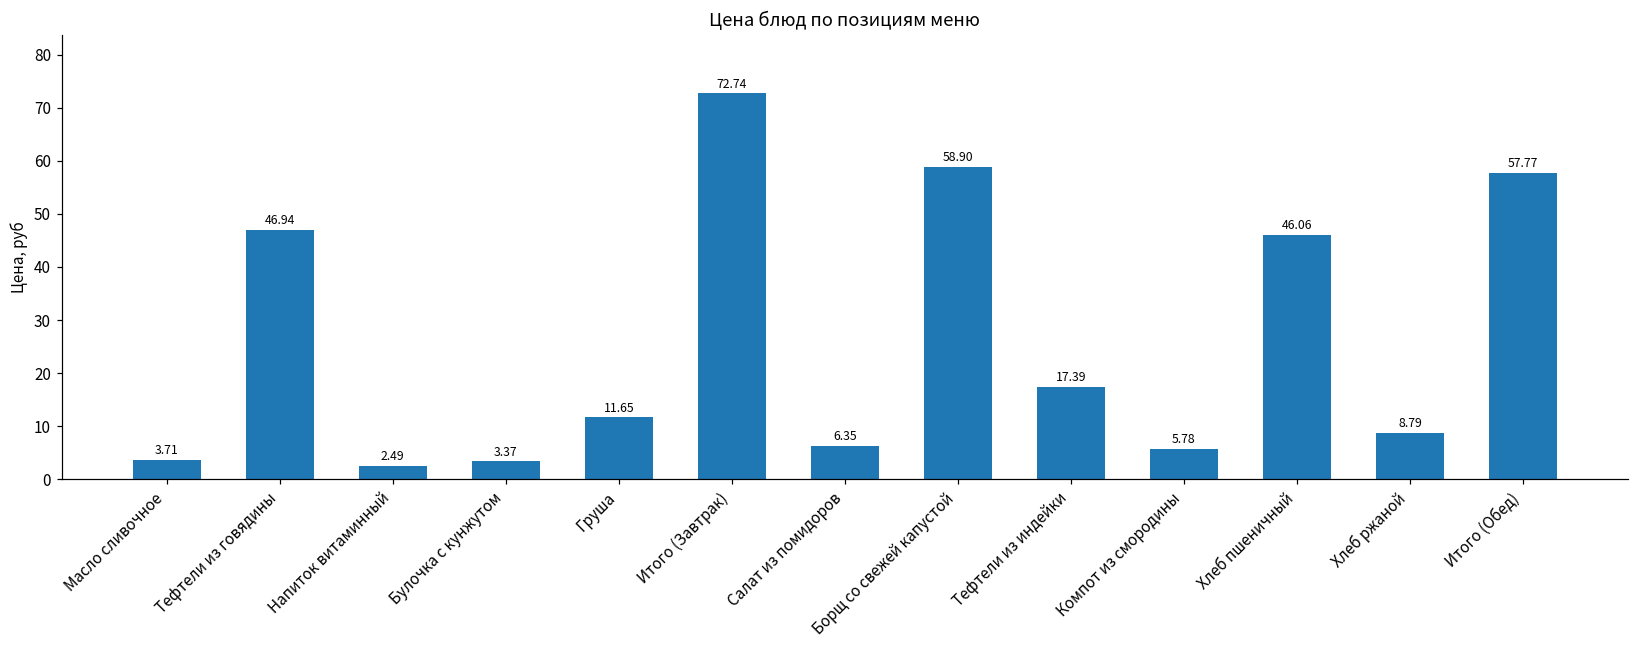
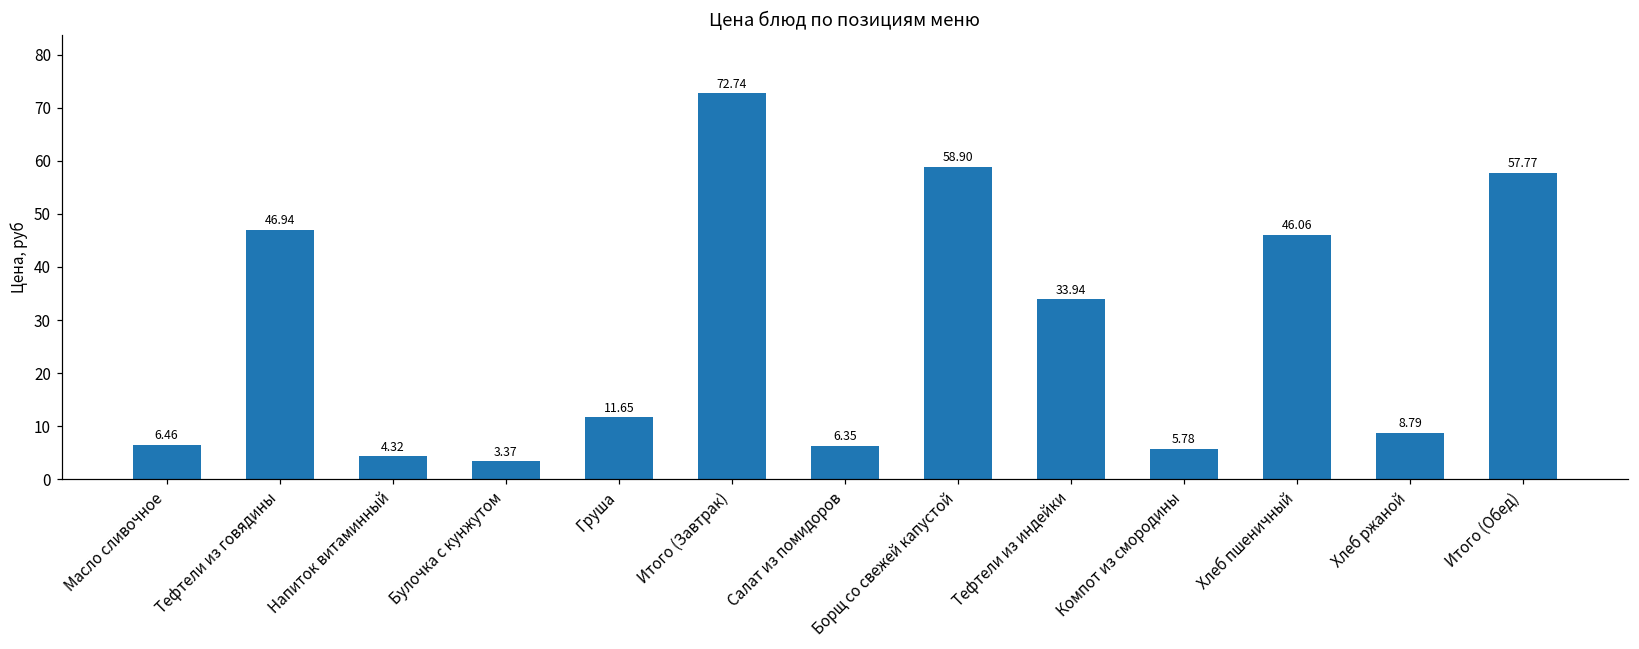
Масло сливочное: 3.71 -> 6.46
Напиток витаминный: 2.49 -> 4.32
Тефтели из индейки: 17.39 -> 33.94
